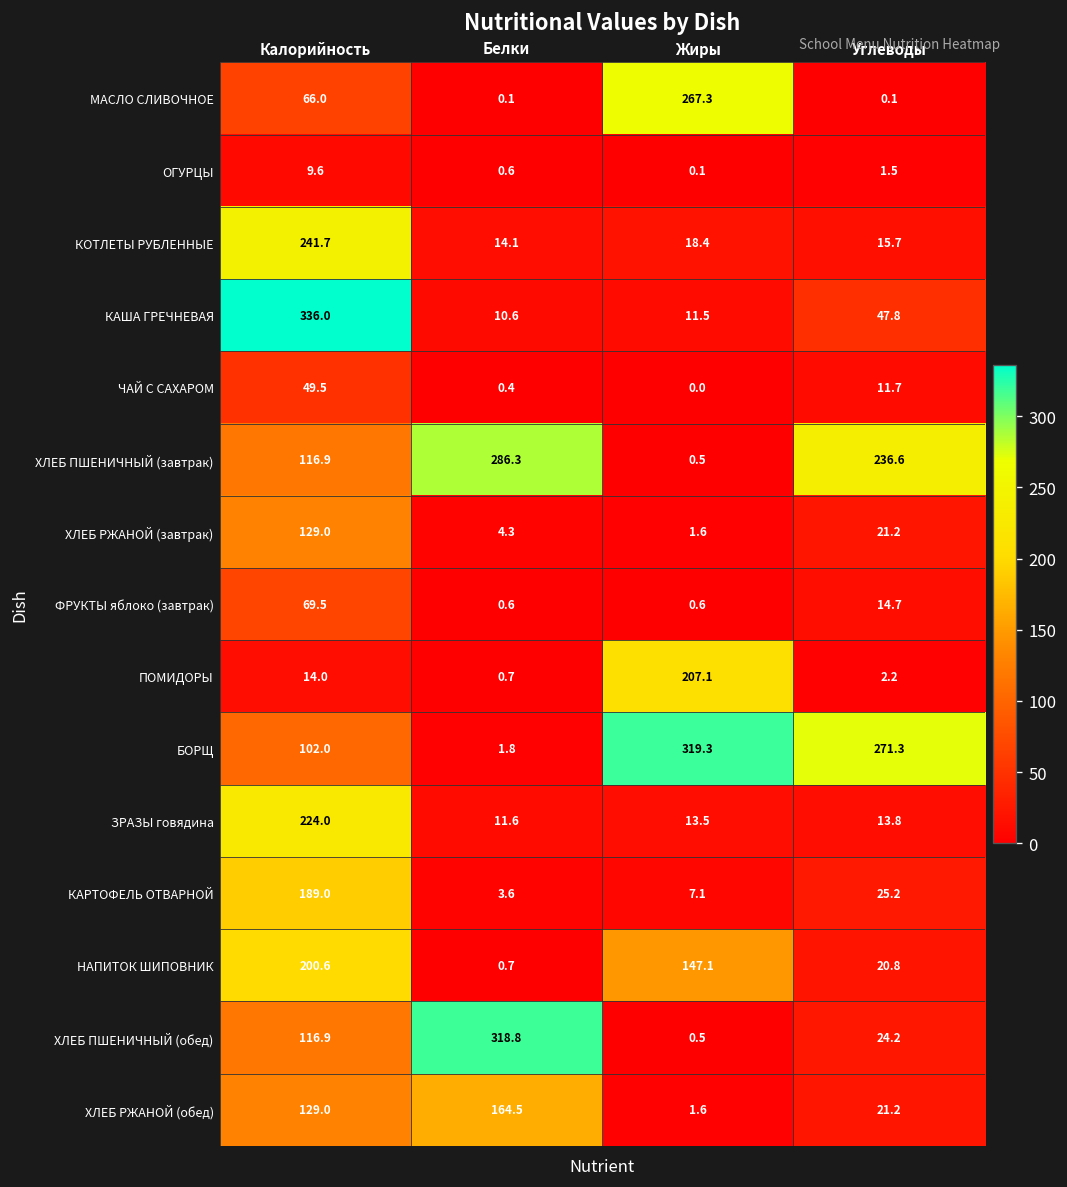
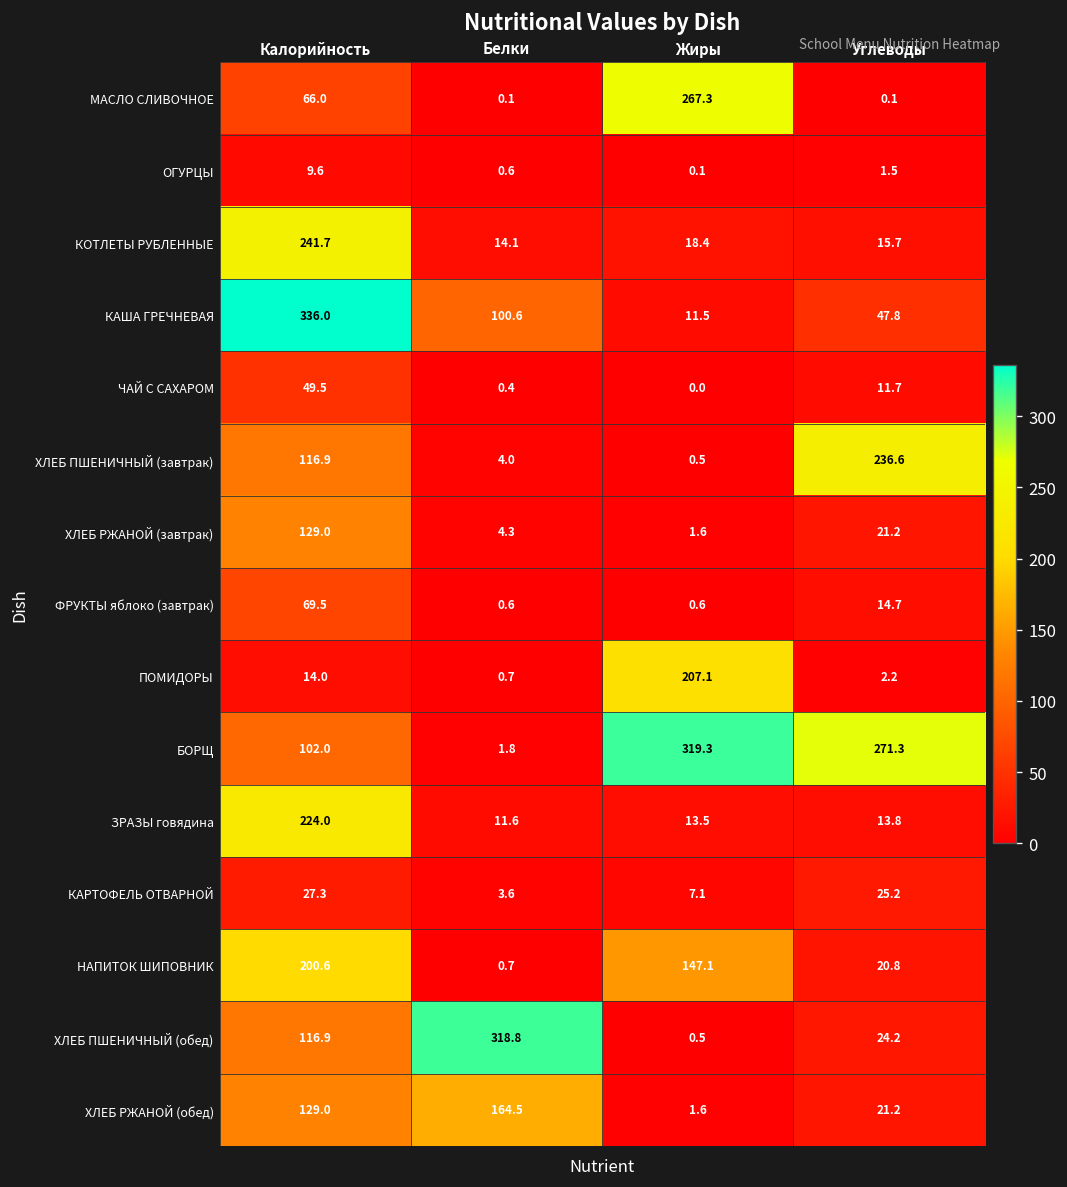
КАША ГРЕЧНЕВАЯ, Белки: 10.6 -> 100.6
ХЛЕБ ПШЕНИЧНЫЙ (завтрак), Белки: 286.3 -> 4.0
КАРТОФЕЛЬ ОТВАРНОЙ, Калорийность: 189.0 -> 27.3
